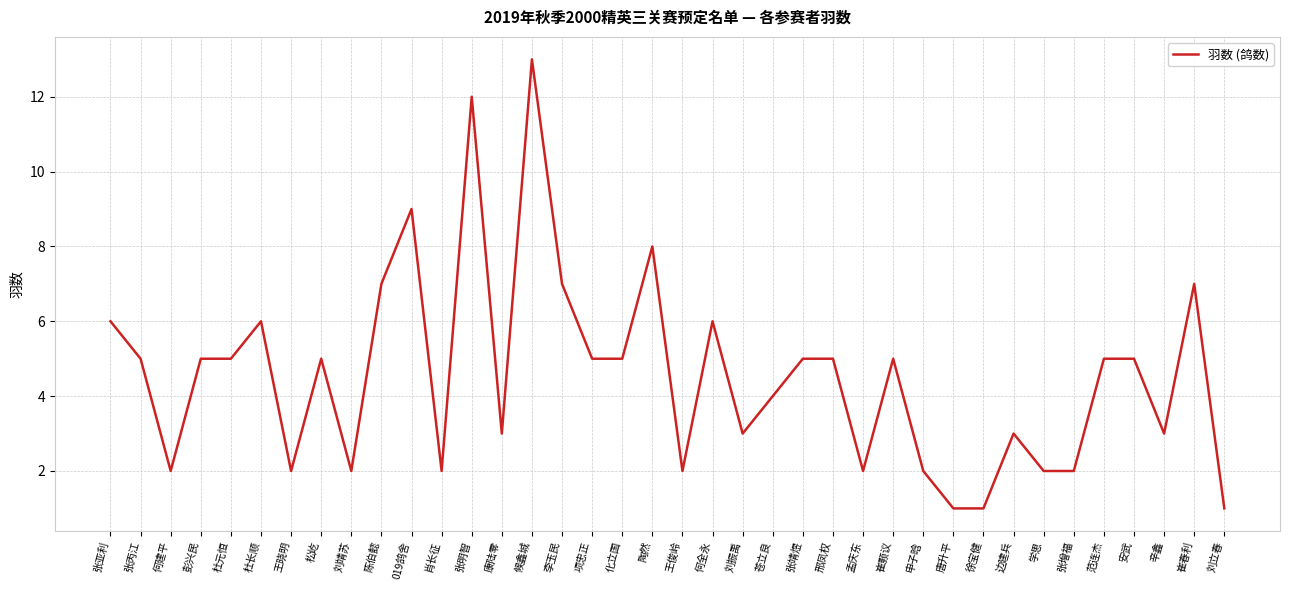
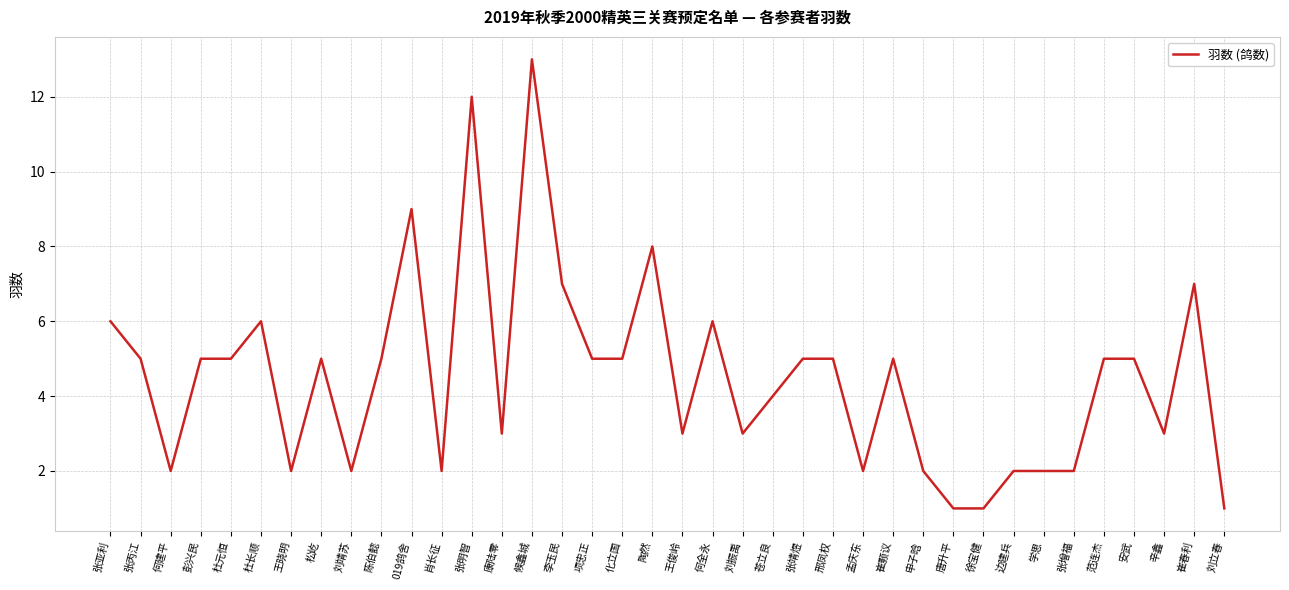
陈伯懿: 7 -> 5
王俊岭: 2 -> 3
边建兵: 3 -> 2
